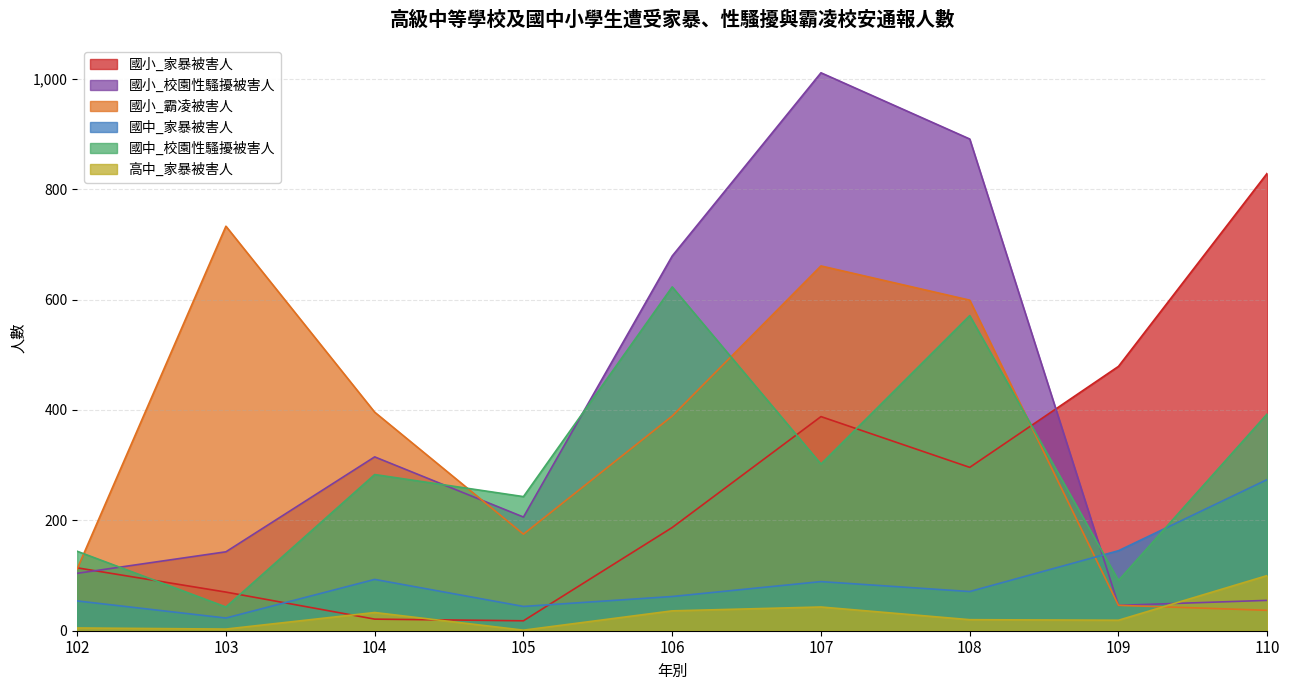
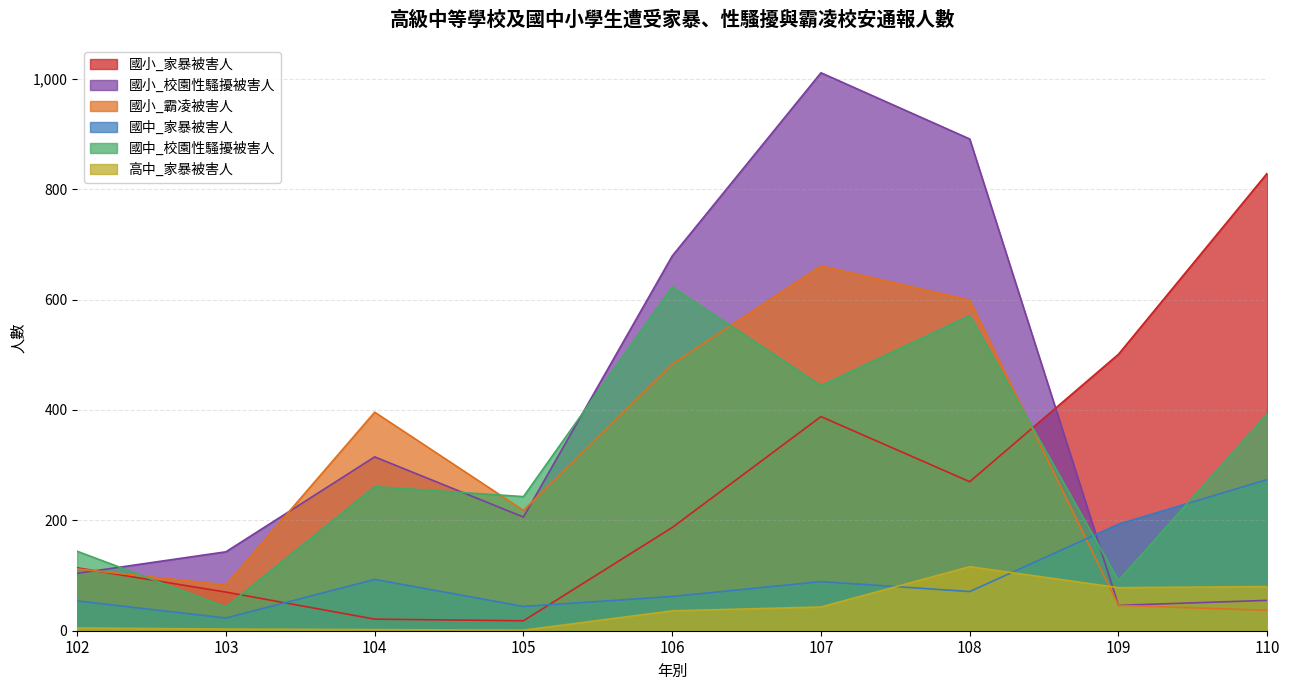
國小_霸凌被害人, 103: 730 -> 80
國中_校園性騷擾被害人, 104: 280 -> 260
高中_家暴被害人, 104: 30 -> 0
國小_霸凌被害人, 105: 180 -> 220
國小_霸凌被害人, 106: 390 -> 480
國中_校園性騷擾被害人, 107: 300 -> 440
國小_家暴被害人, 108: 300 -> 270
高中_家暴被害人, 108: 20 -> 120
國小_家暴被害人, 109: 480 -> 500
國中_家暴被害人, 109: 150 -> 190
高中_家暴被害人, 109: 20 -> 80
高中_家暴被害人, 110: 100 -> 80
